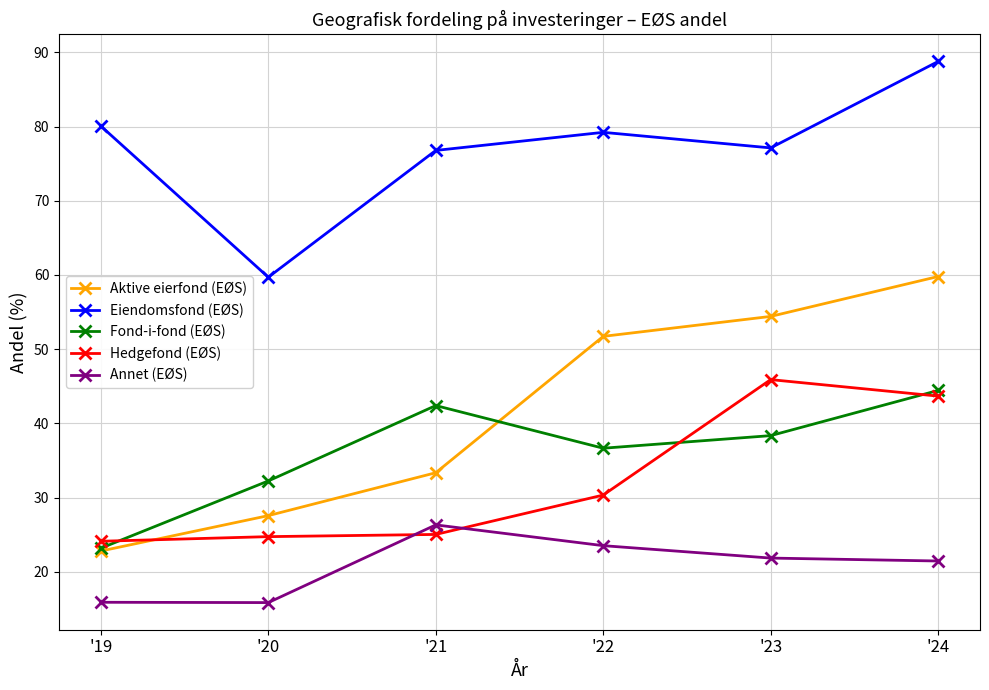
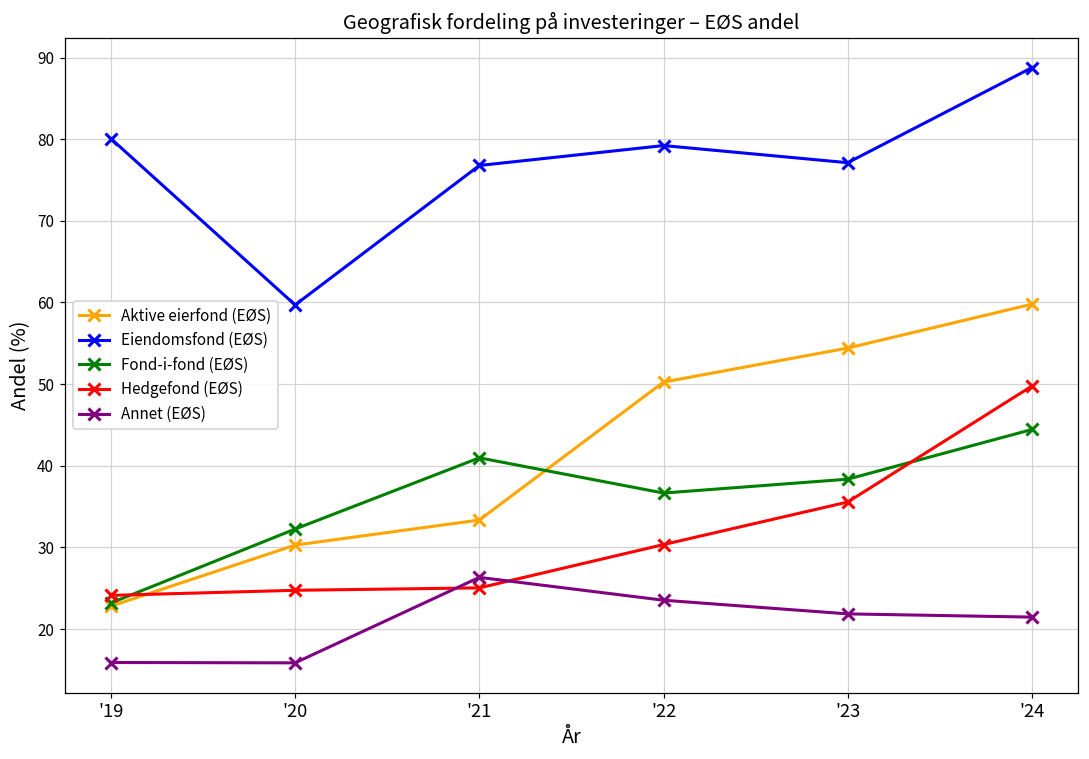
Aktive eierfond (EØS), '20: 28 -> 30
Fond-i-fond (EØS), '21: 42 -> 41
Aktive eierfond (EØS), '22: 52 -> 50
Hedgefond (EØS), '23: 46 -> 36
Hedgefond (EØS), '24: 44 -> 50
